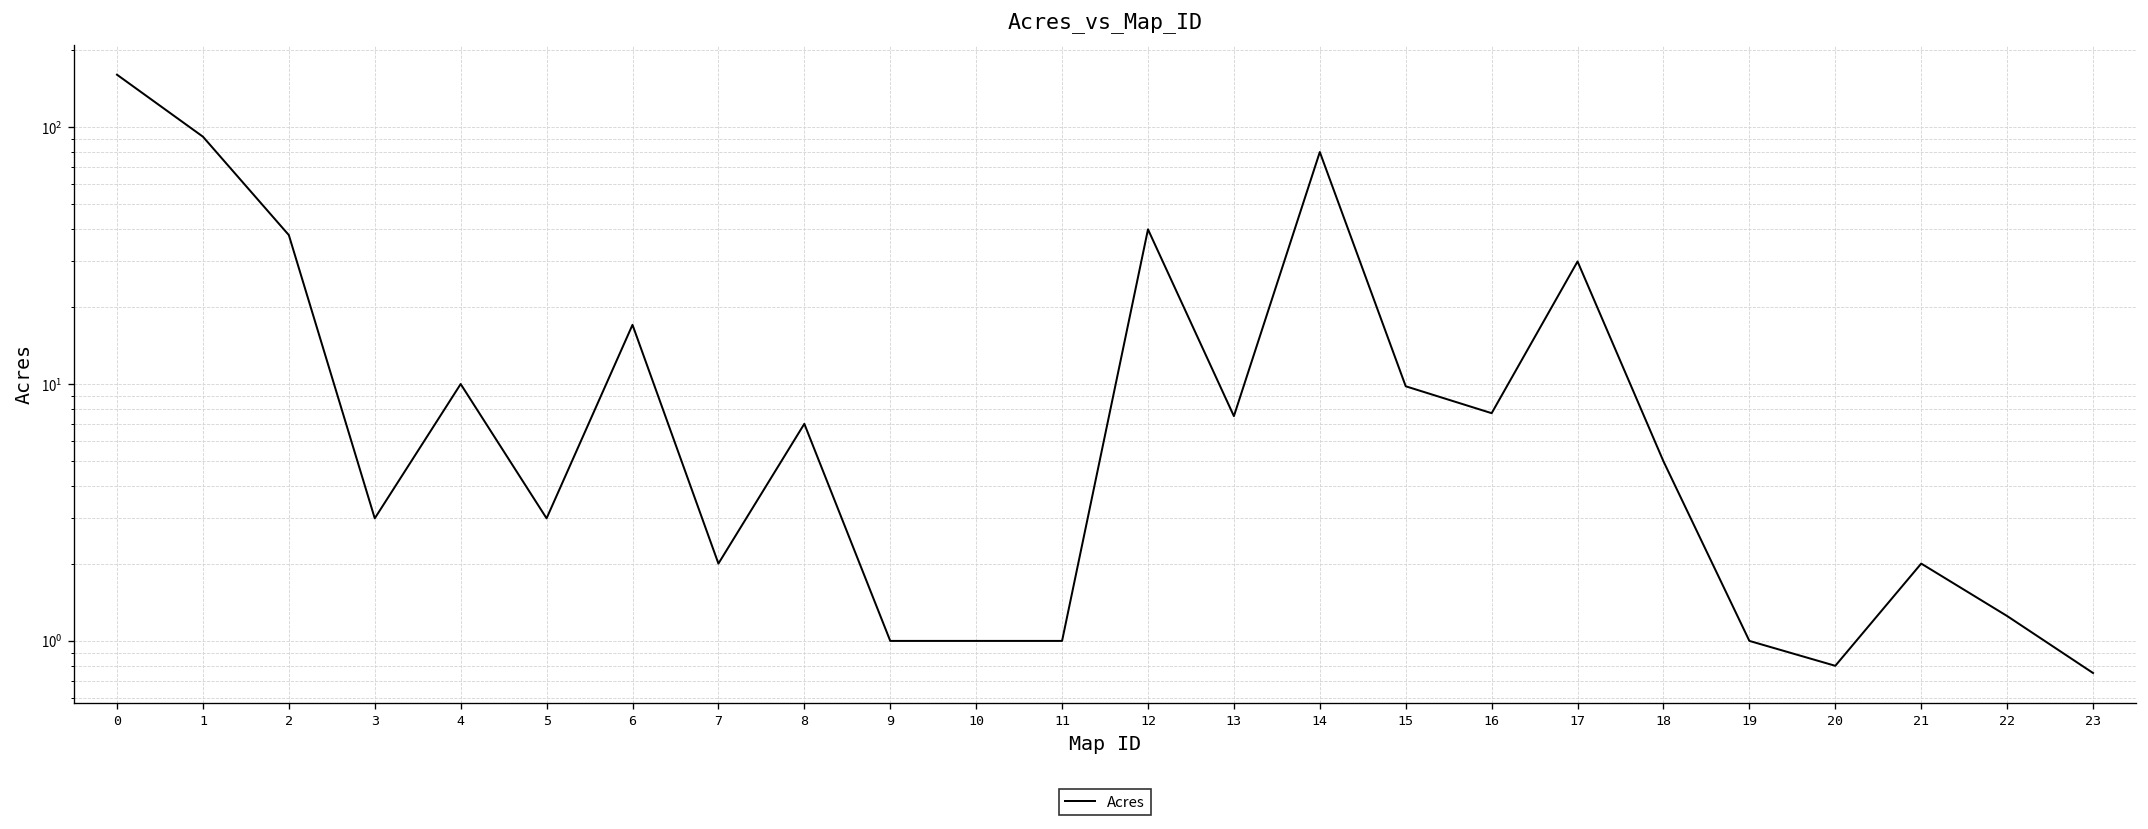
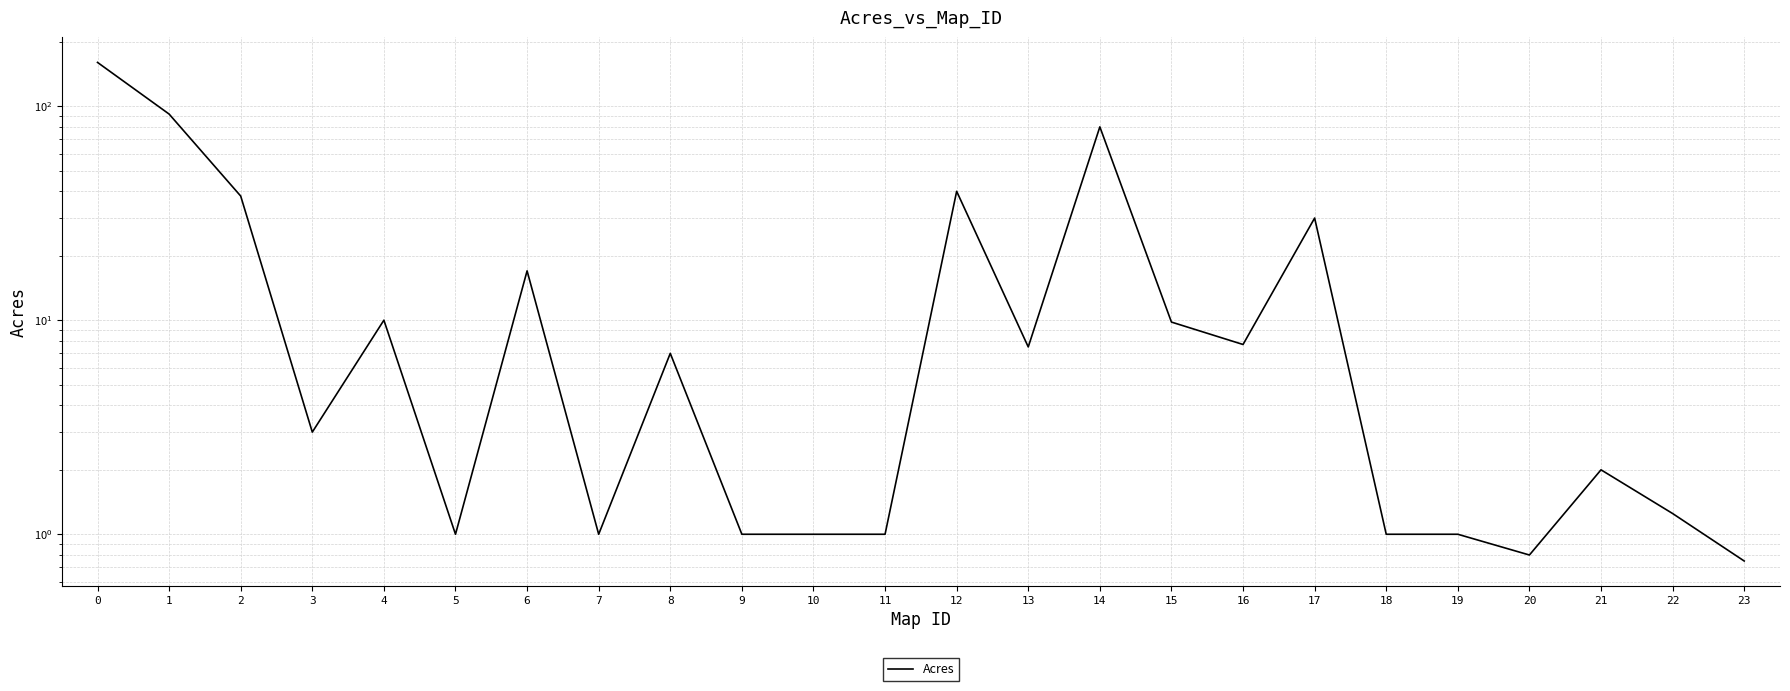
5: 3 -> 1
7: 2 -> 1
18: 5 -> 1
